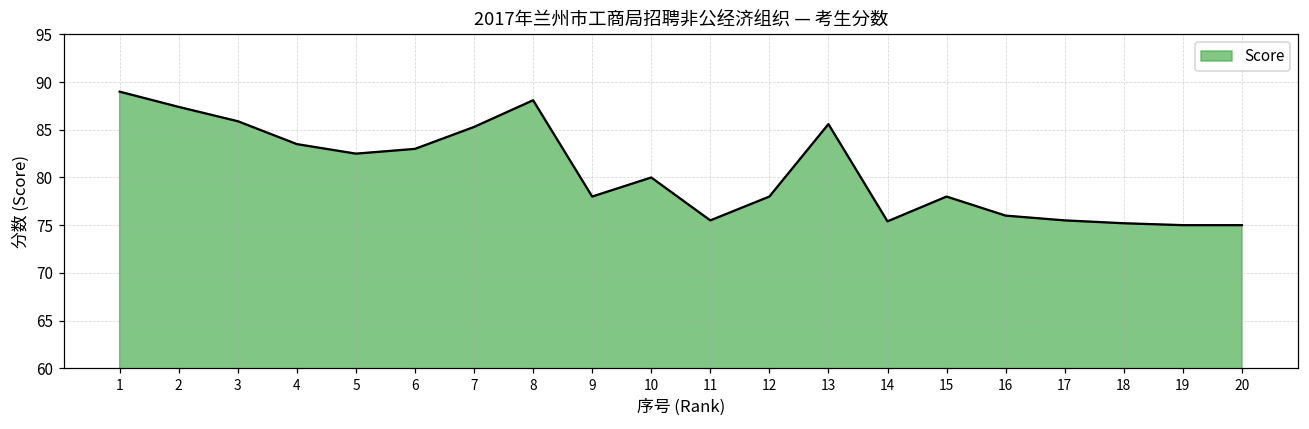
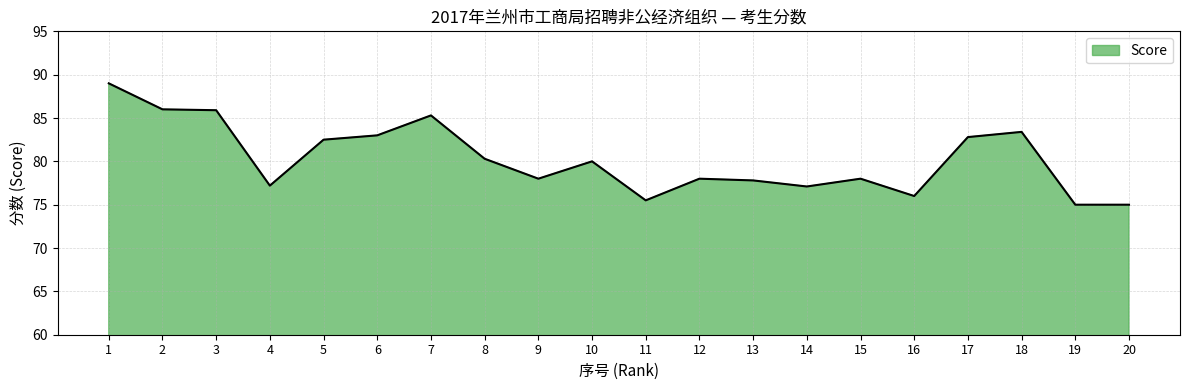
2: 87 -> 86
4: 84 -> 77
8: 88 -> 80
13: 86 -> 78
14: 75 -> 77
17: 76 -> 83
18: 75 -> 83
